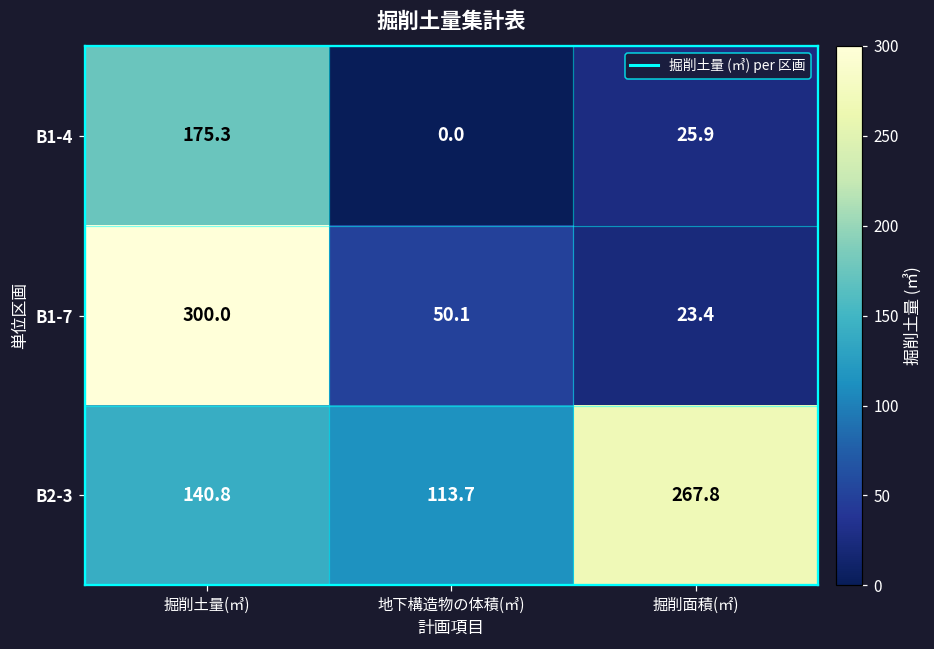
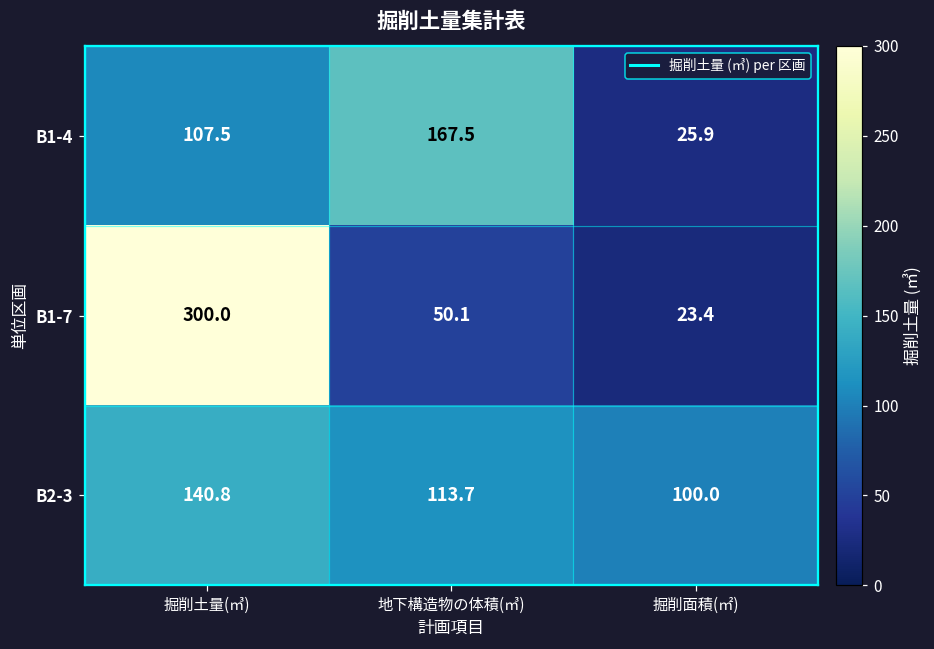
B1-4, 掘削土量(㎥): 175.3 -> 107.5
B1-4, 地下構造物の体積(㎥): 0.0 -> 167.5
B2-3, 掘削面積(㎡): 267.8 -> 100.0
